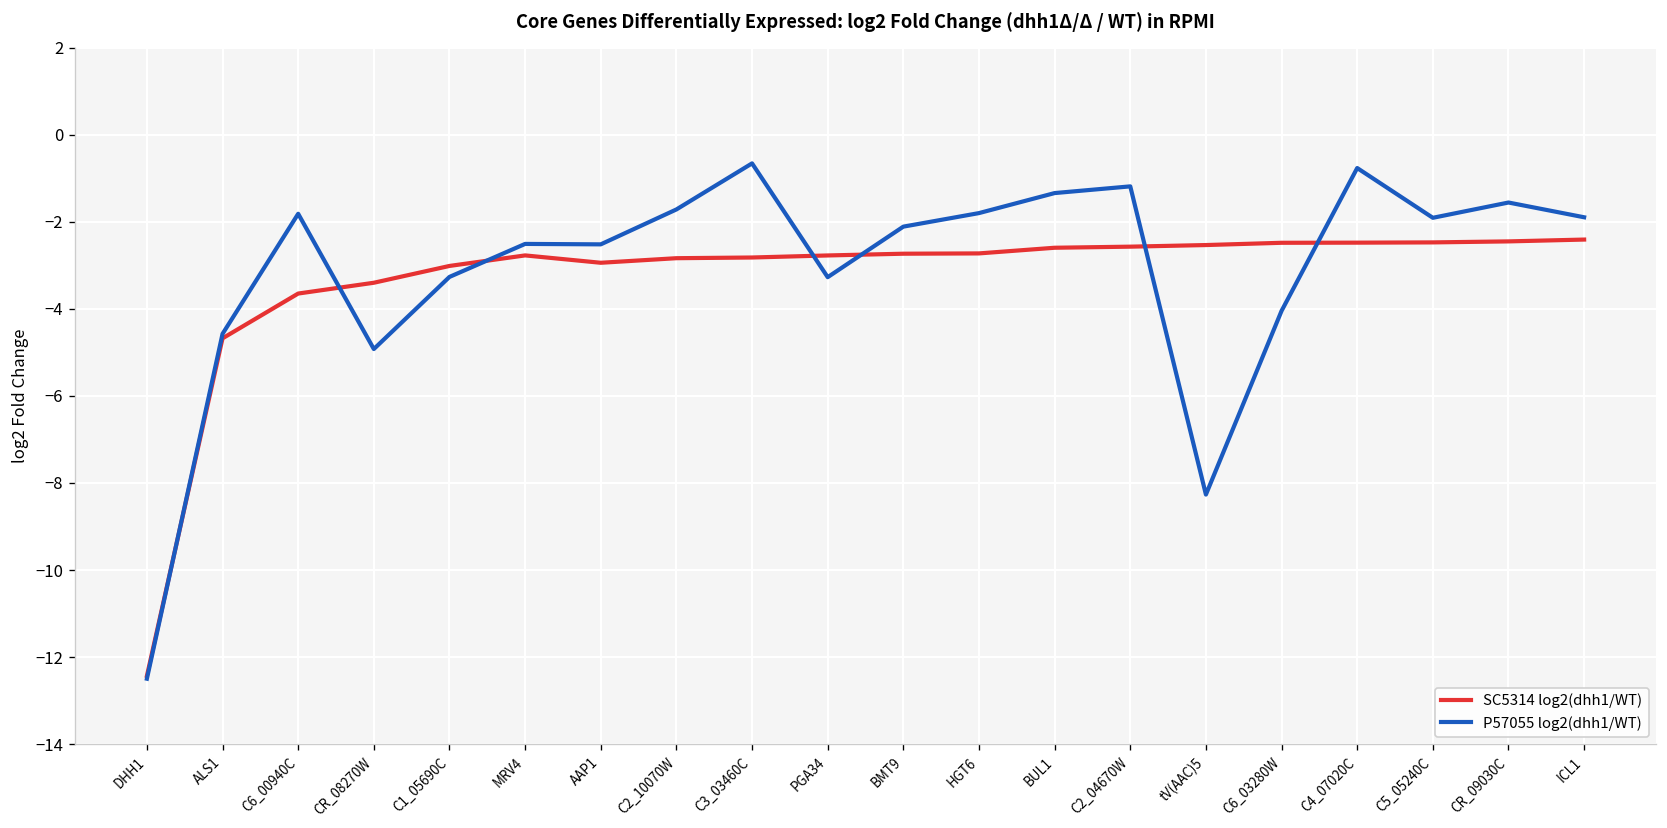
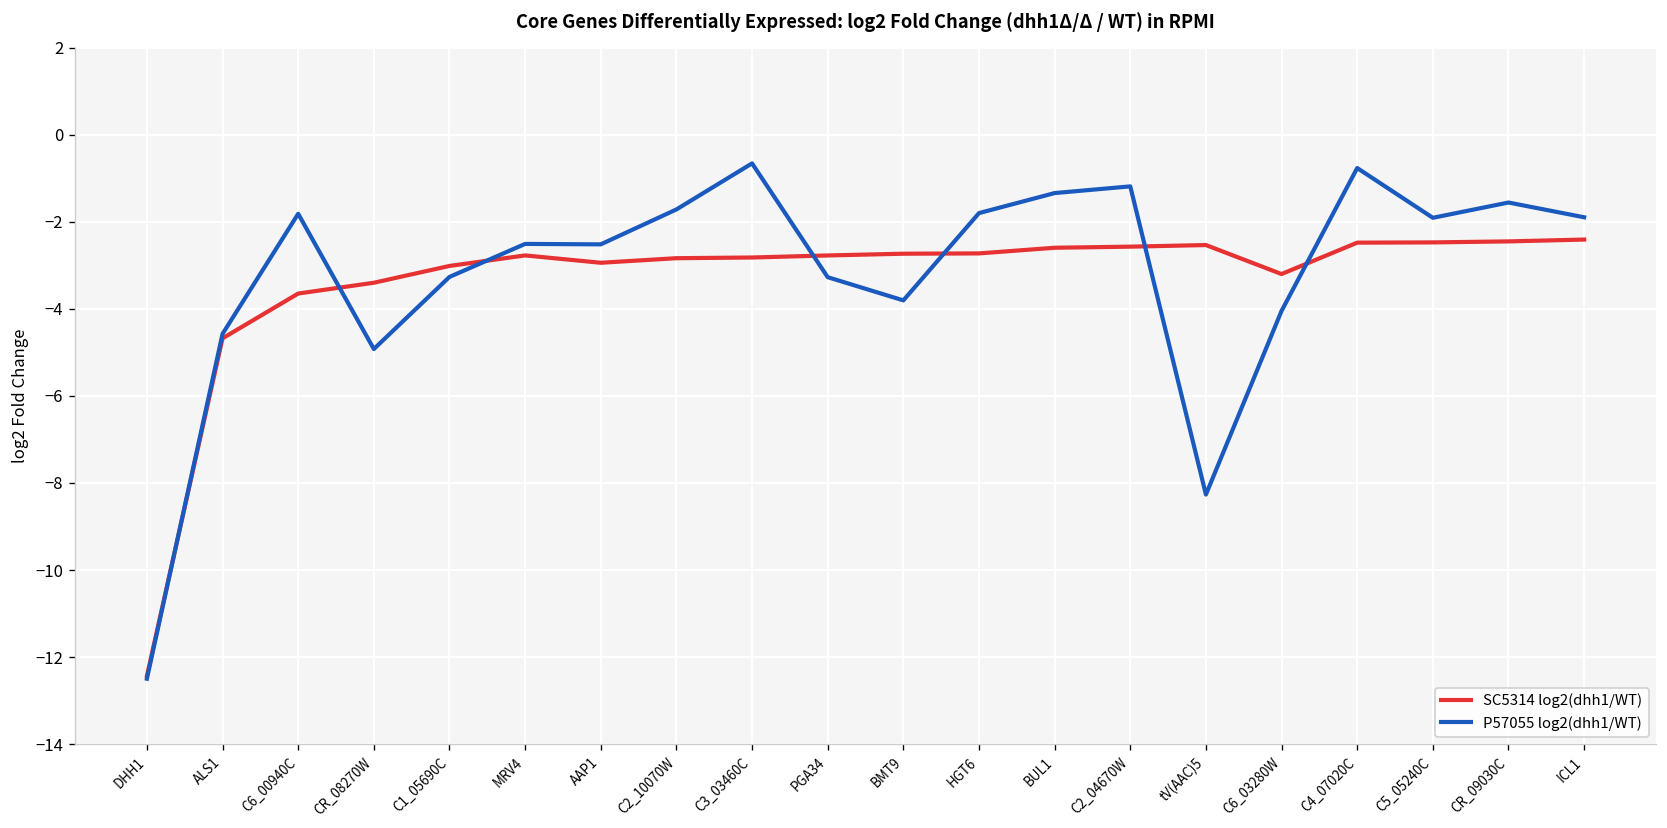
P57055 log2(dhh1/WT), BMT9: -2.1 -> -3.8
SC5314 log2(dhh1/WT), C6_03280W: -2.5 -> -3.2
